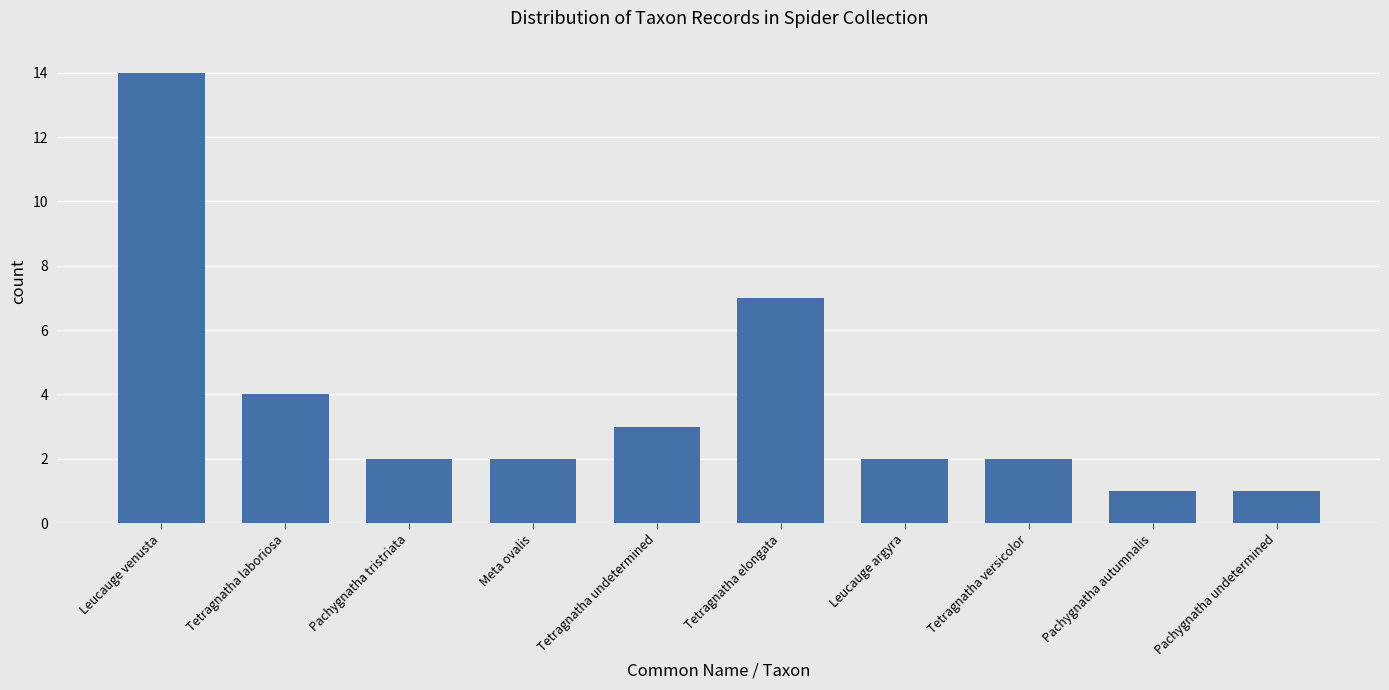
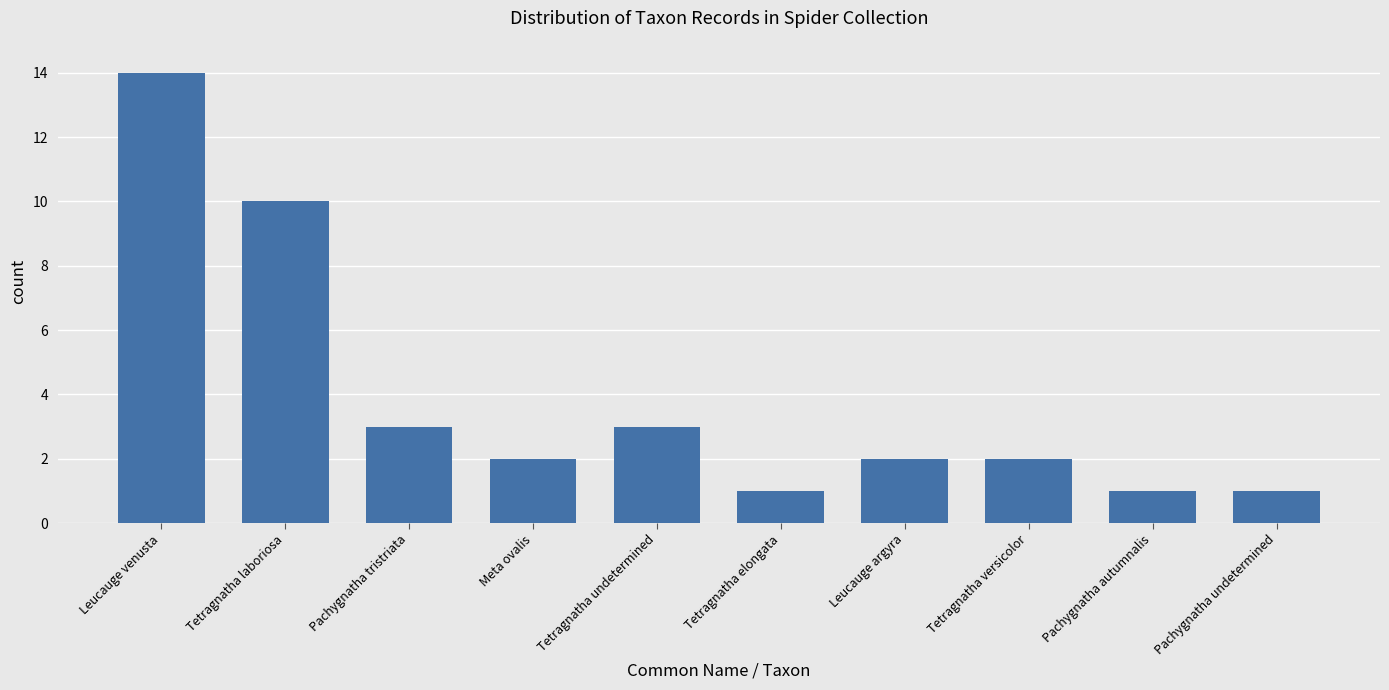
Tetragnatha laboriosa: 4 -> 10
Pachygnatha tristriata: 2 -> 3
Tetragnatha elongata: 7 -> 1
